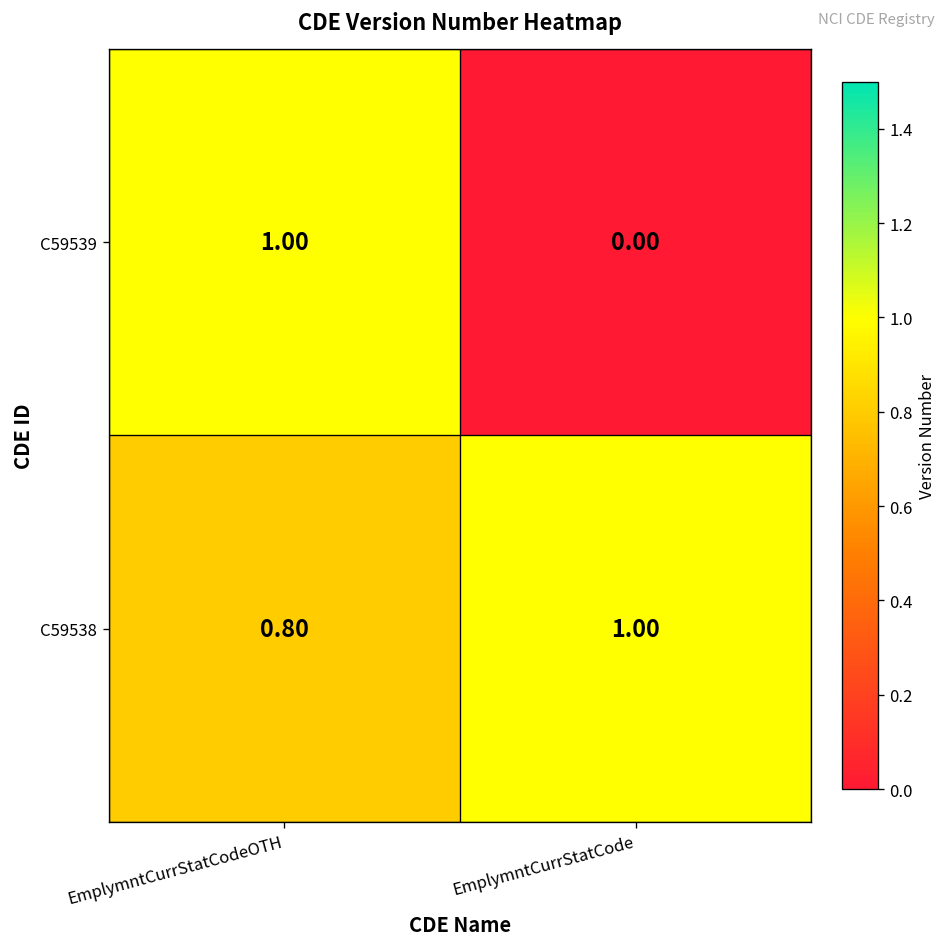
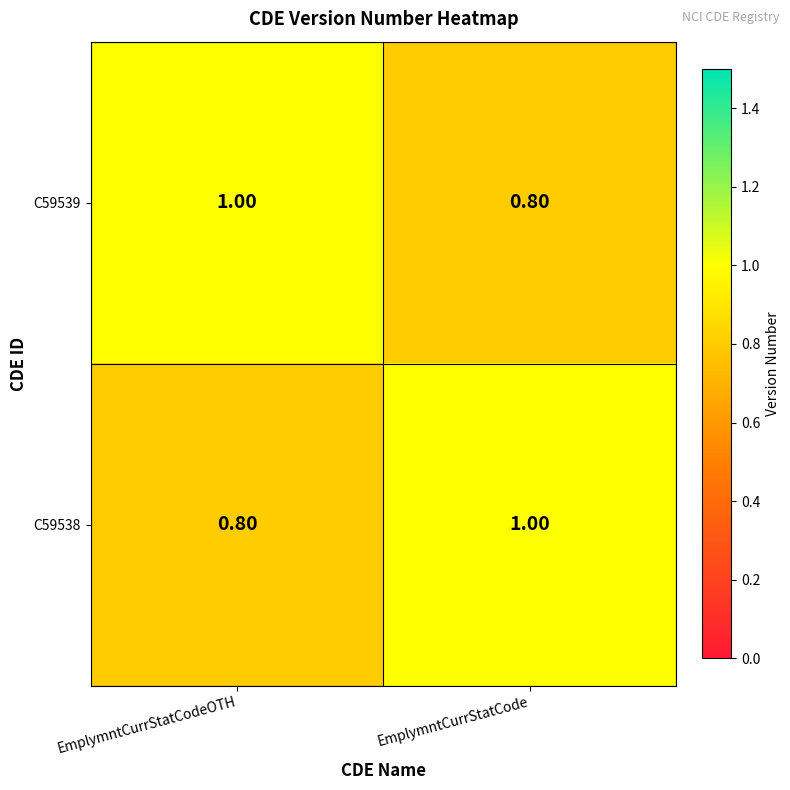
C59539, EmplymntCurrStatCode: 0.00 -> 0.80
